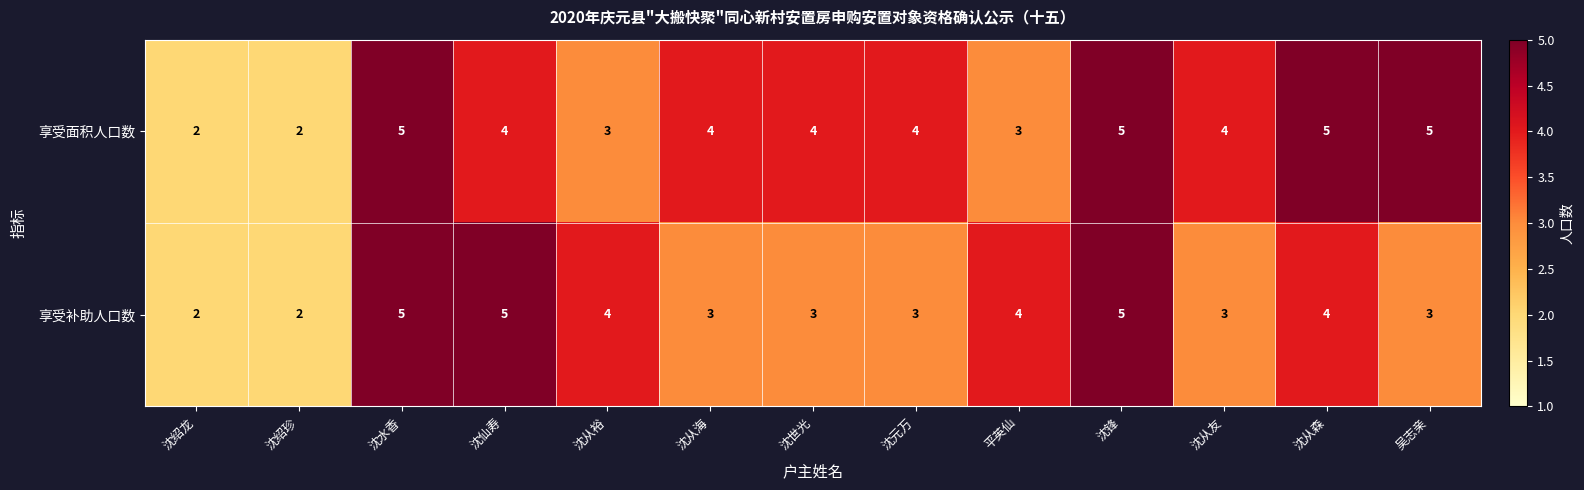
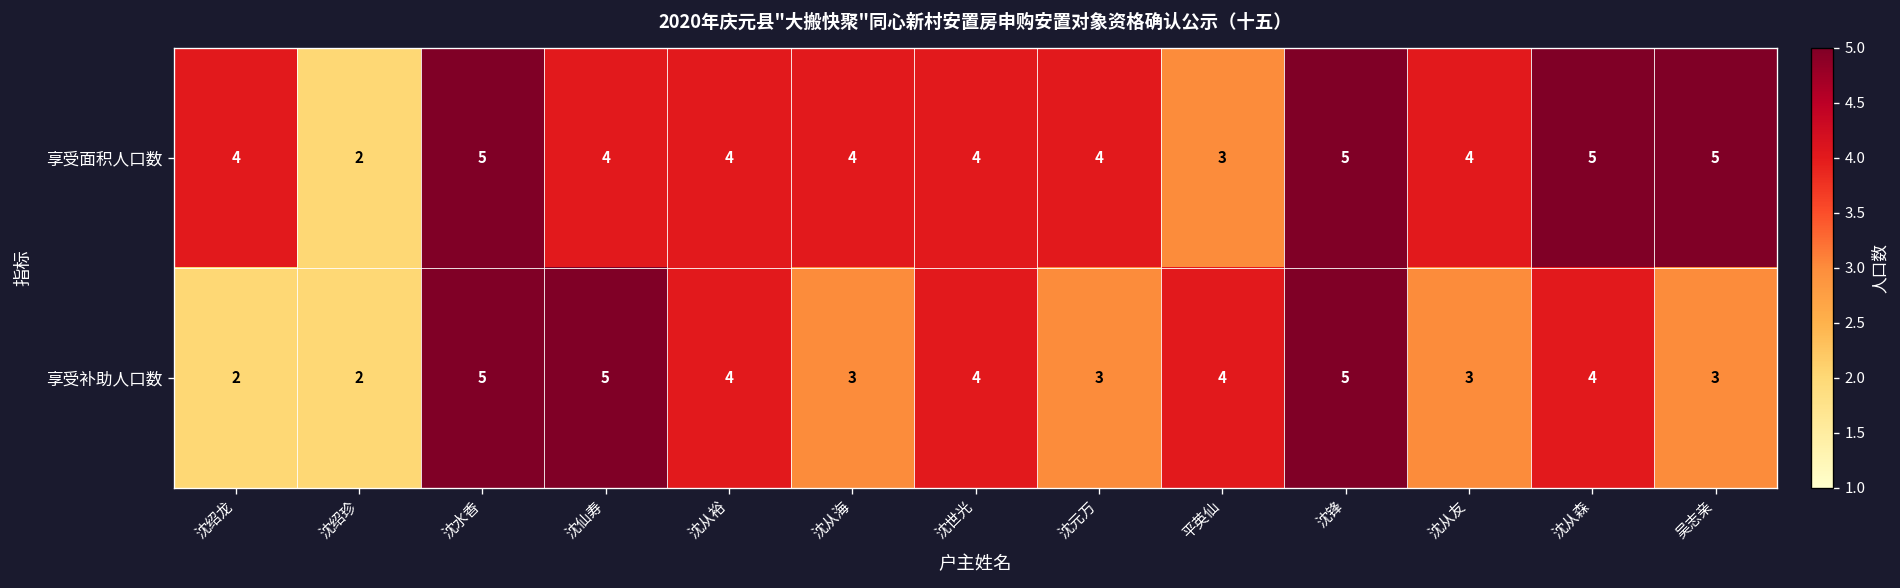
享受面积人口数, 沈绍龙: 2 -> 4
享受面积人口数, 沈从裕: 3 -> 4
享受补助人口数, 沈世光: 3 -> 4
